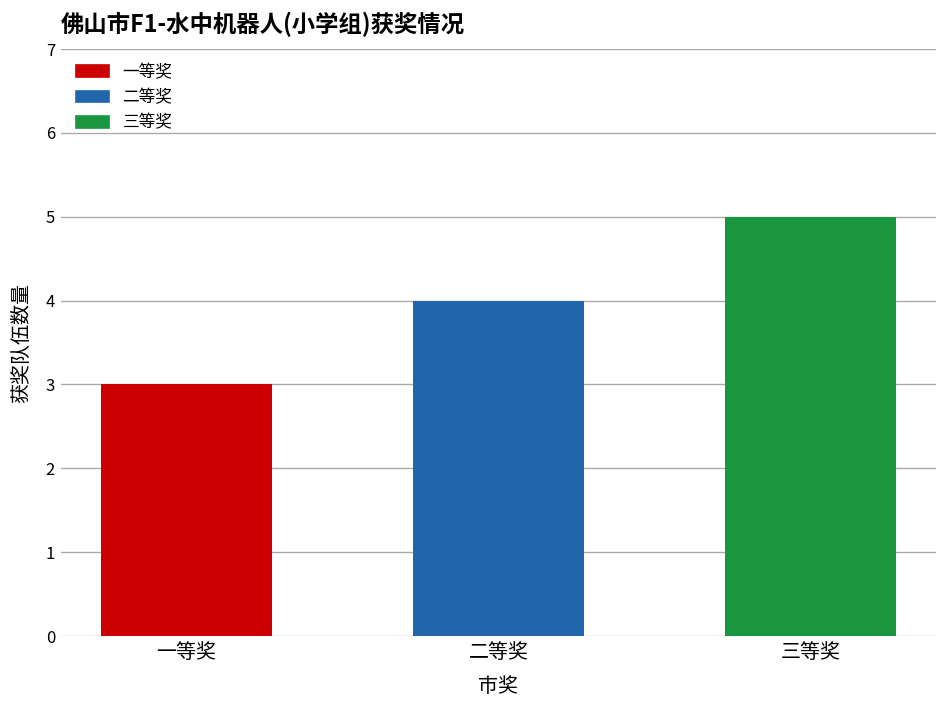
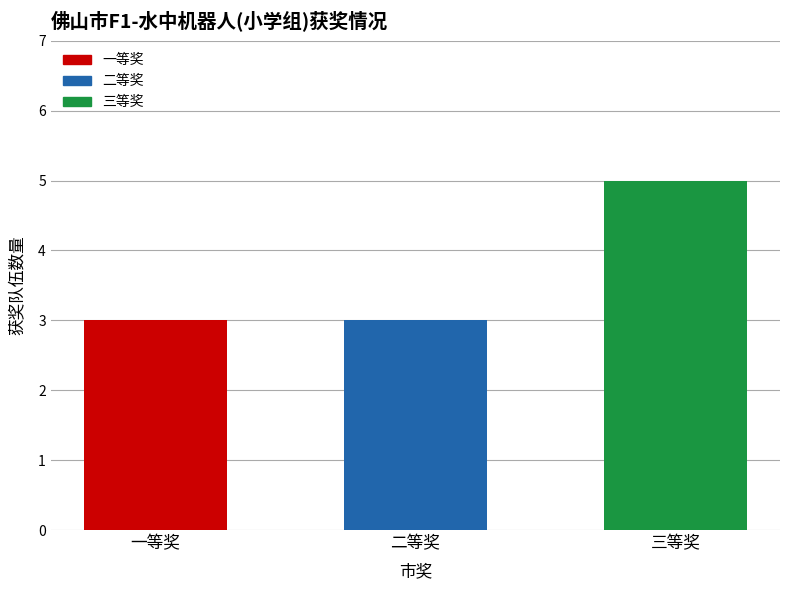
二等奖: 4 -> 3
